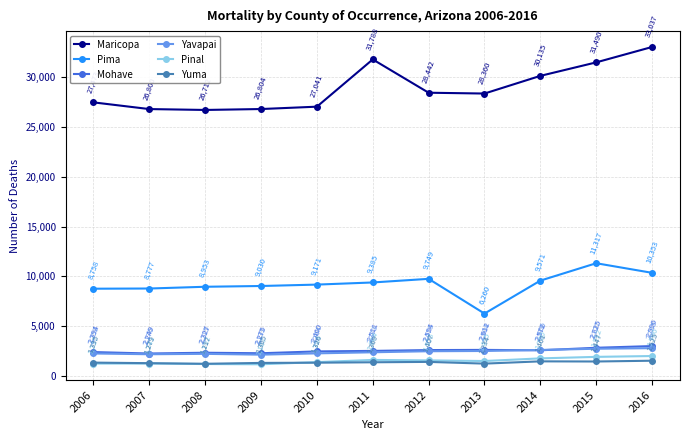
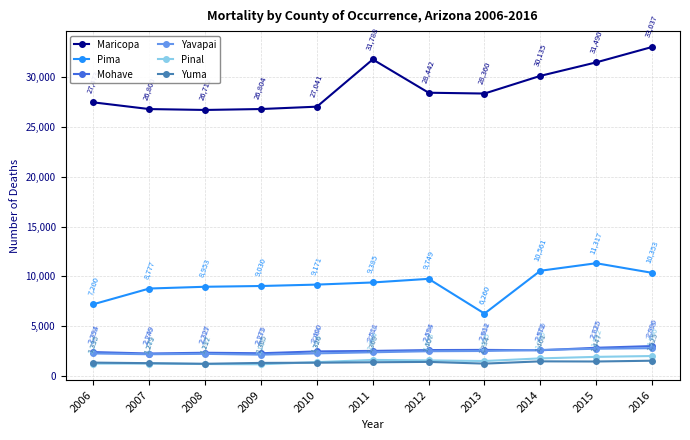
Pima, 2006: 8,758 -> 7,200
Pima, 2014: 9,571 -> 10,561
